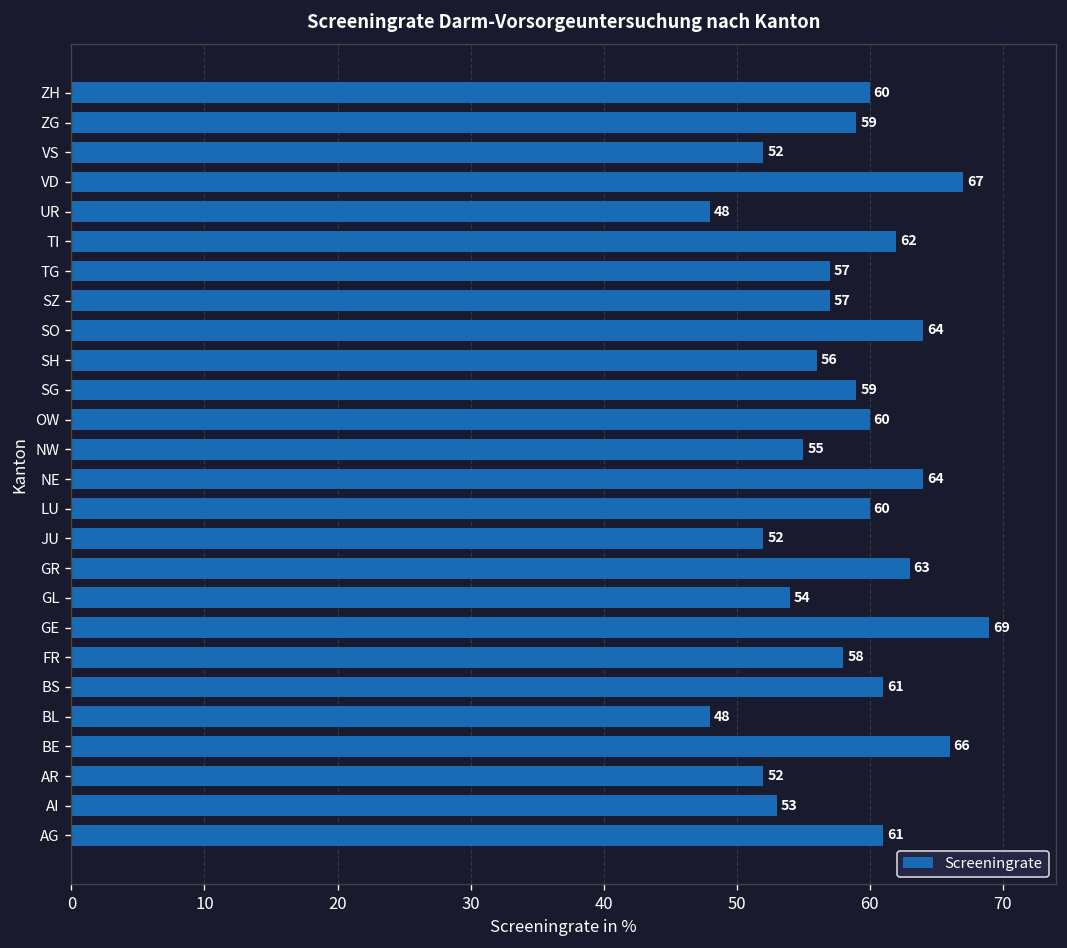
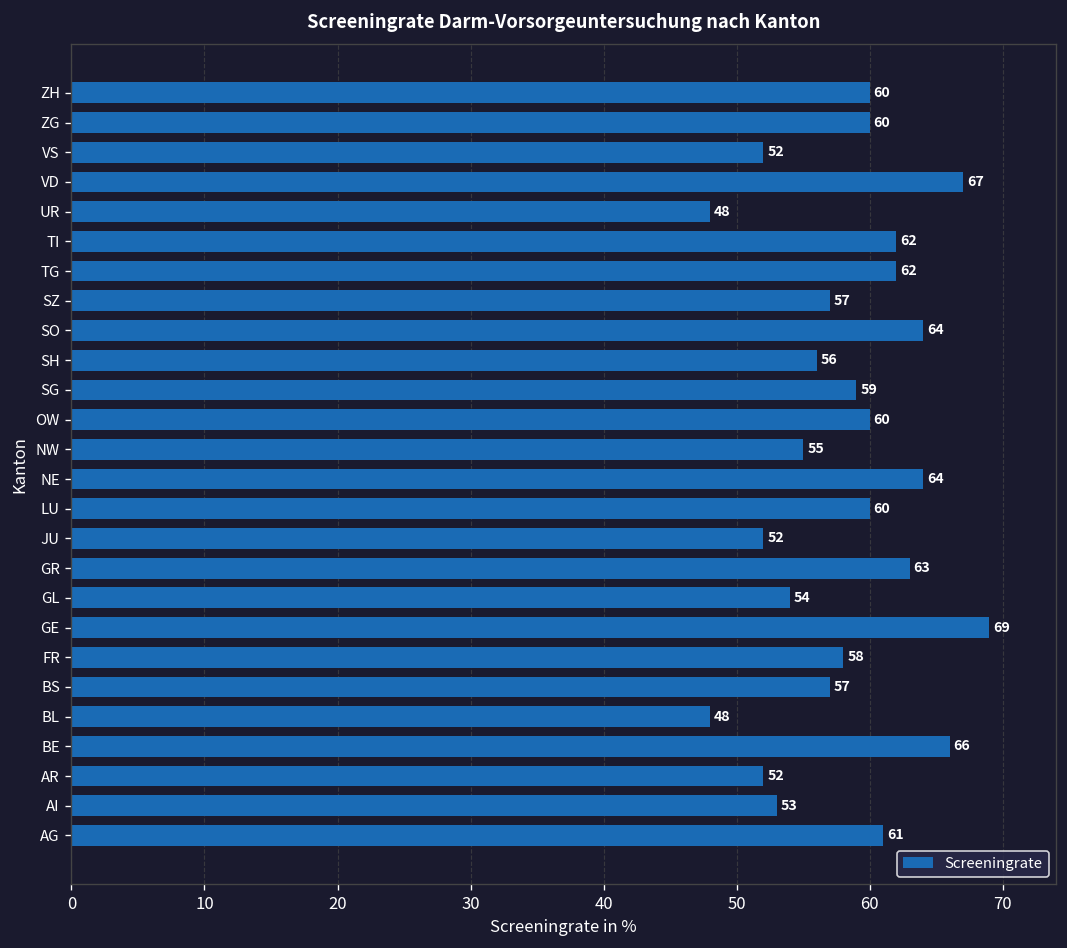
ZG: 59 -> 60
TG: 57 -> 62
BS: 61 -> 57
